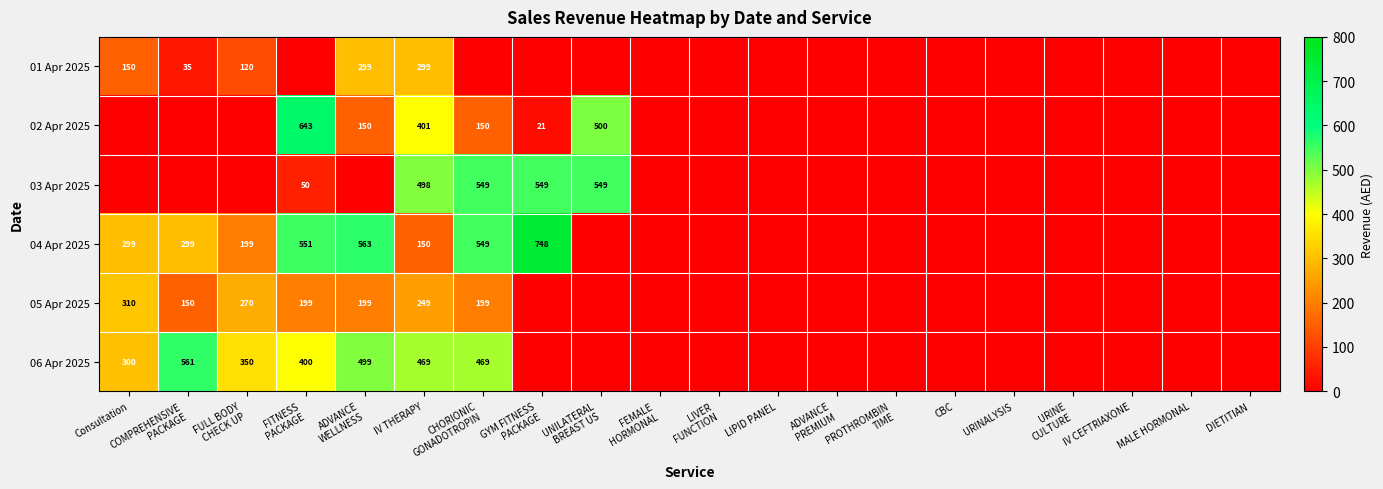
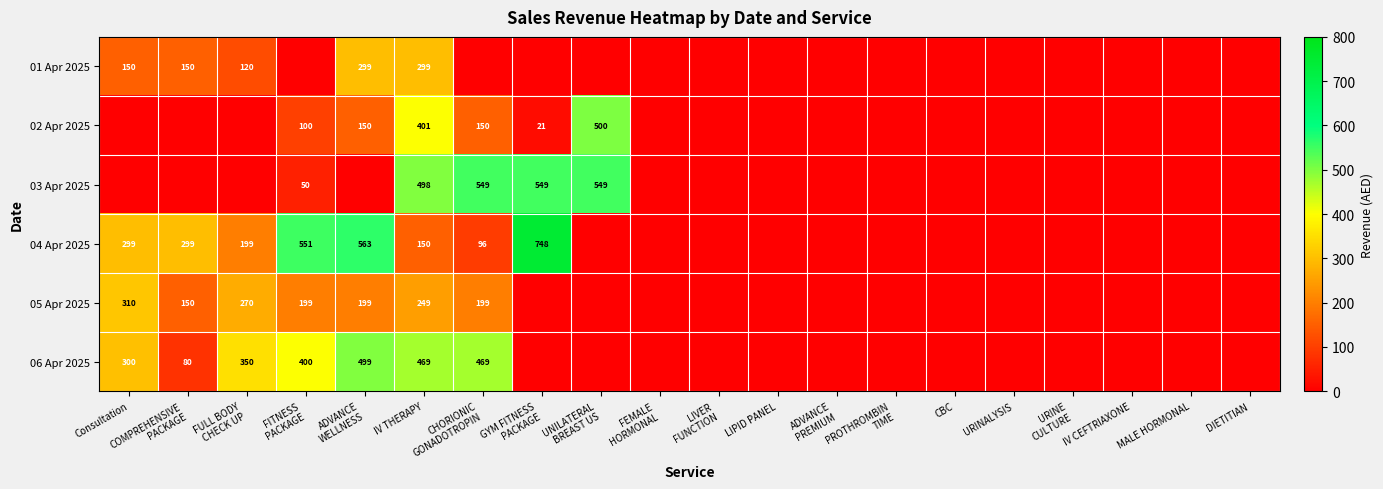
01 Apr 2025, COMPREHENSIVE PACKAGE: 35 -> 150
02 Apr 2025, FITNESS PACKAGE: 643 -> 100
04 Apr 2025, CHORIONIC GONADOTROPIN: 549 -> 96
06 Apr 2025, COMPREHENSIVE PACKAGE: 561 -> 80
